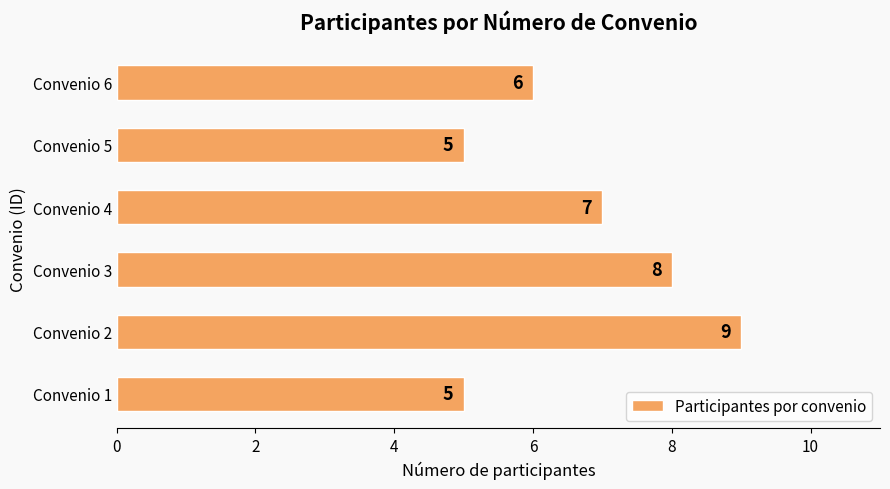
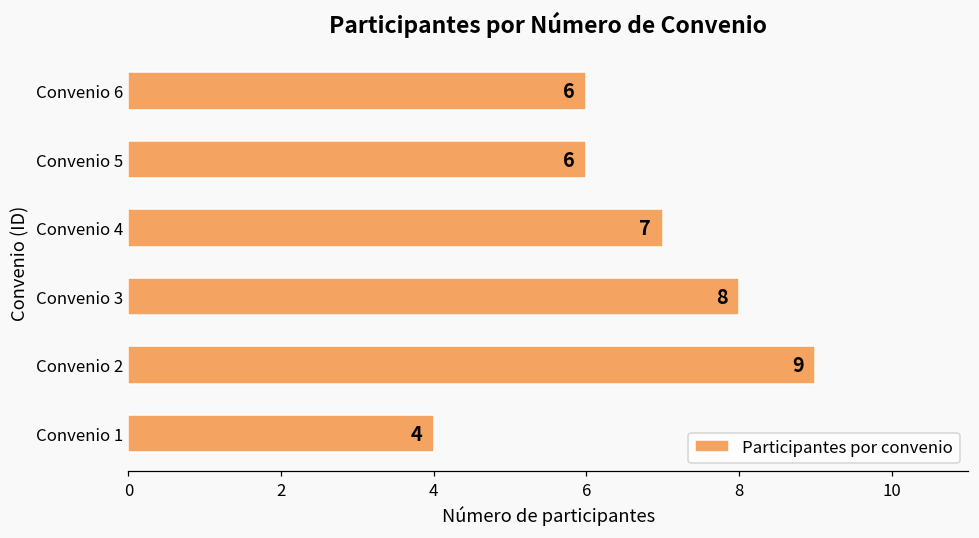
Convenio 5: 5 -> 6
Convenio 1: 5 -> 4
